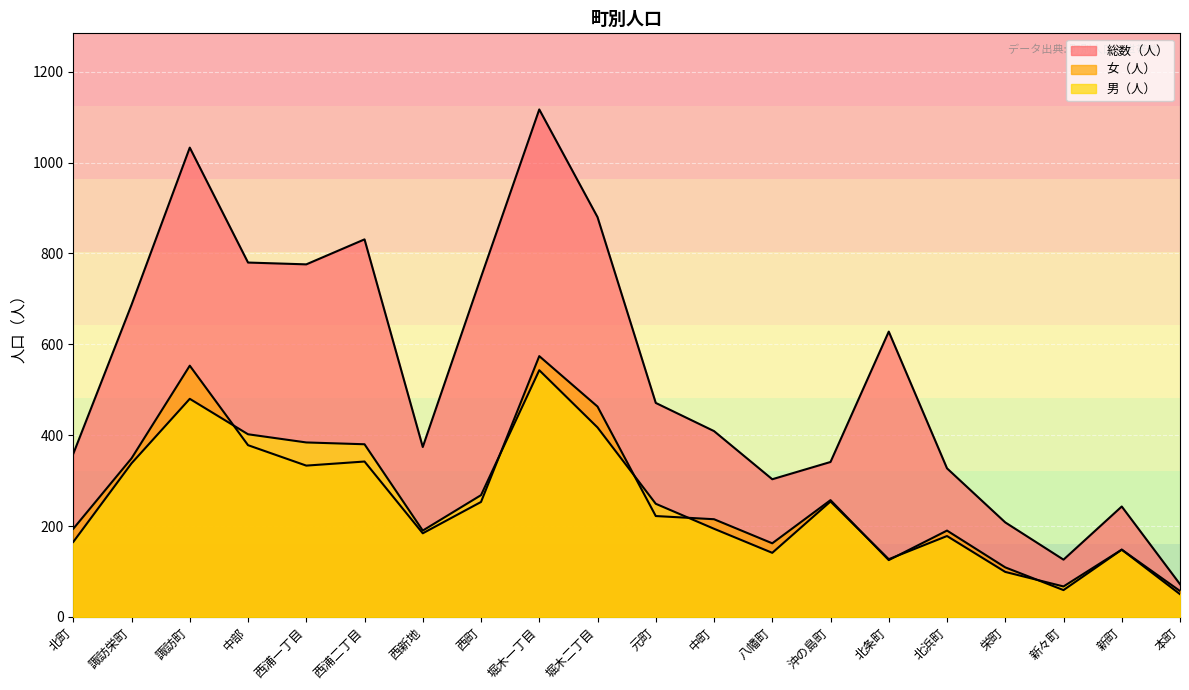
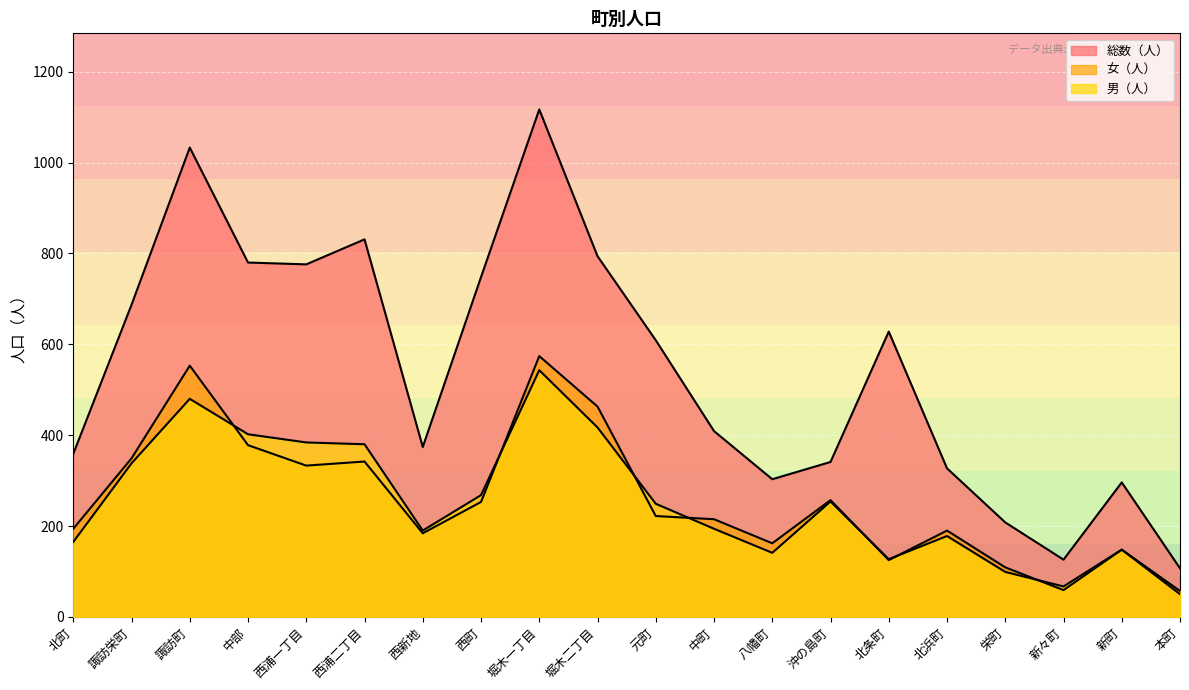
総数（人）, 堀木二丁目: 880 -> 790
総数（人）, 元町: 470 -> 610
総数（人）, 新町: 240 -> 300
総数（人）, 本町: 70 -> 110
